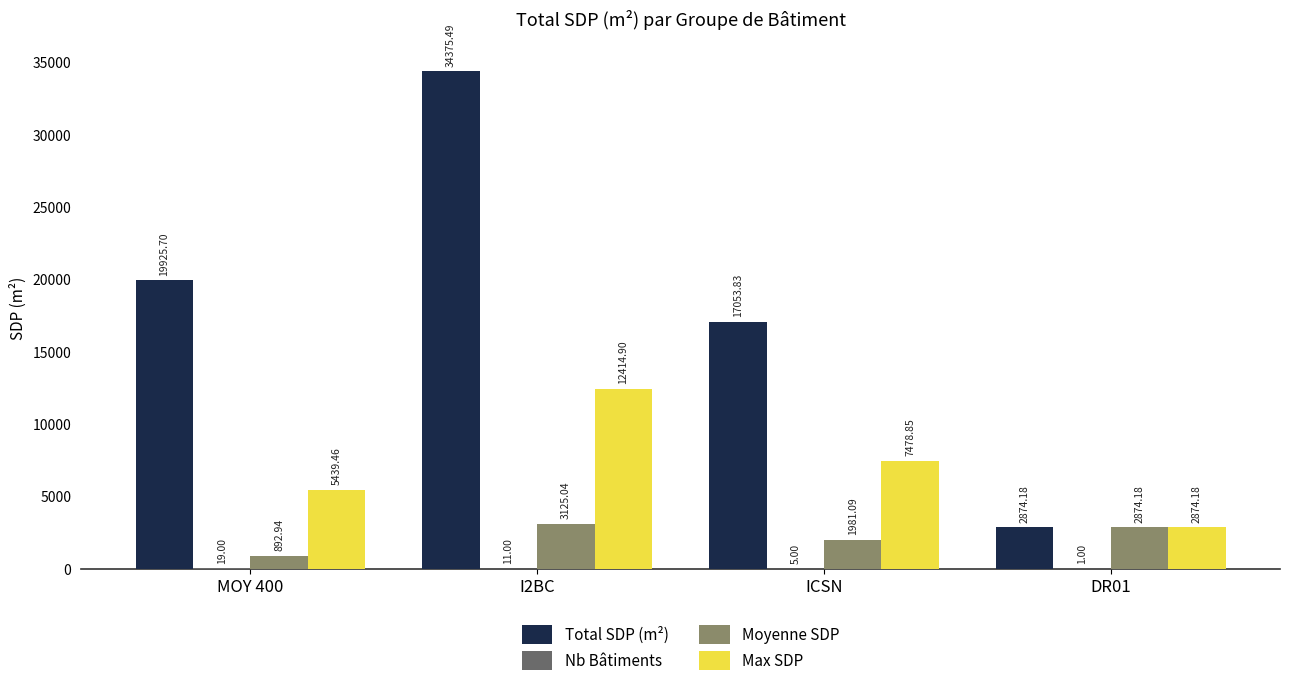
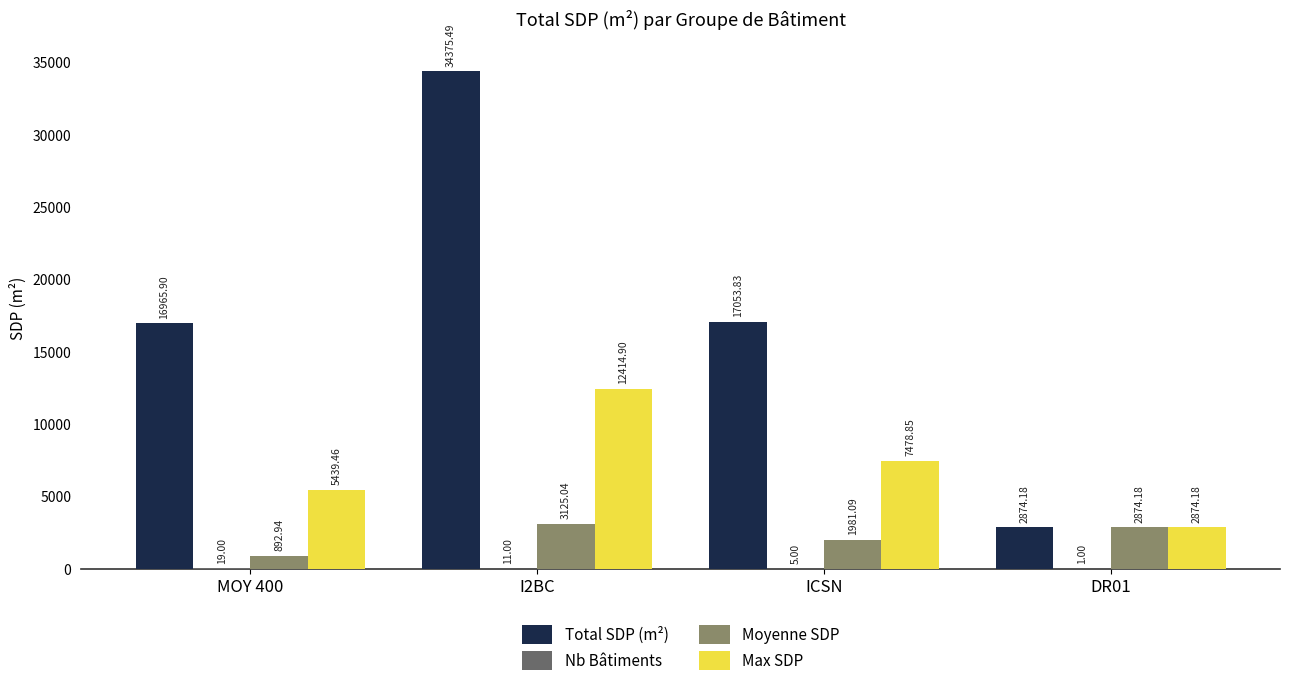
Total SDP (m²), MOY 400: 19925.70 -> 16965.90
